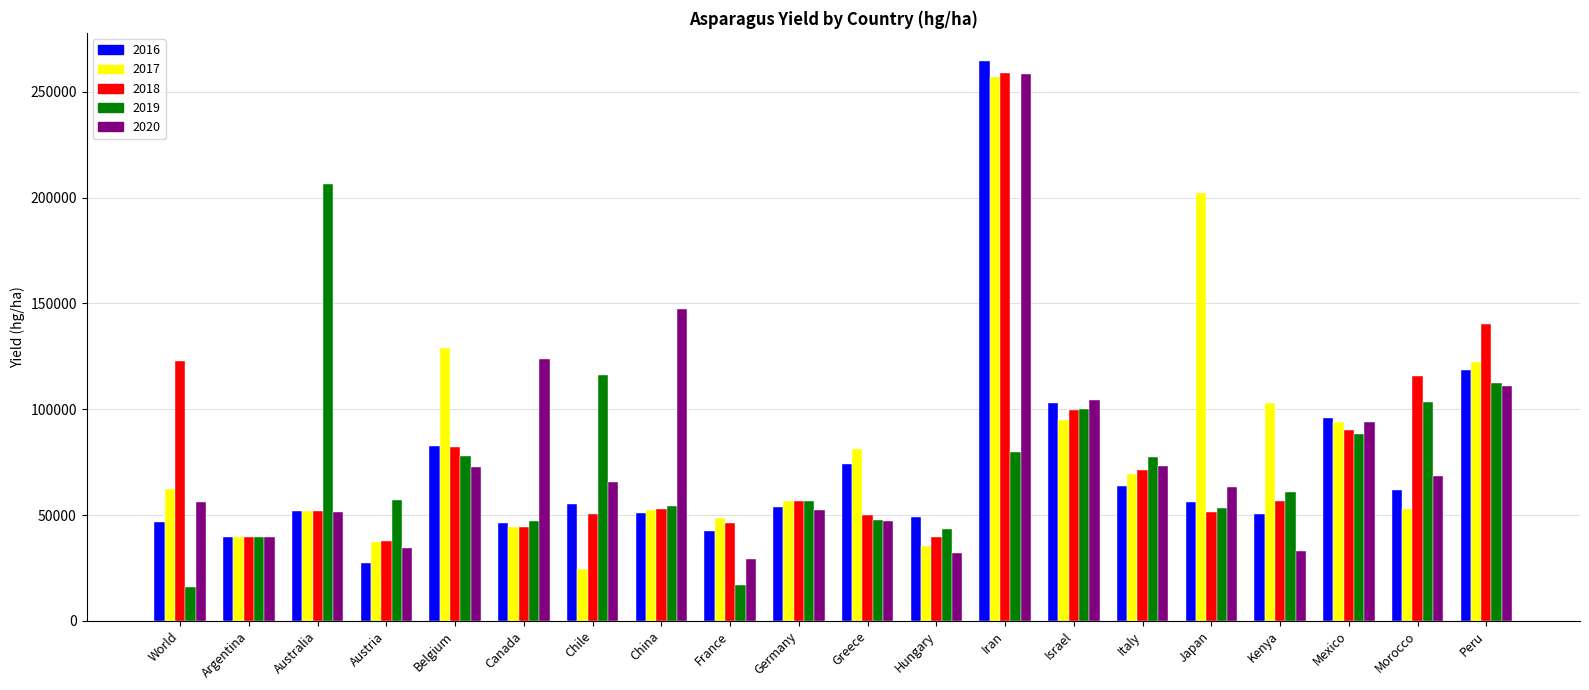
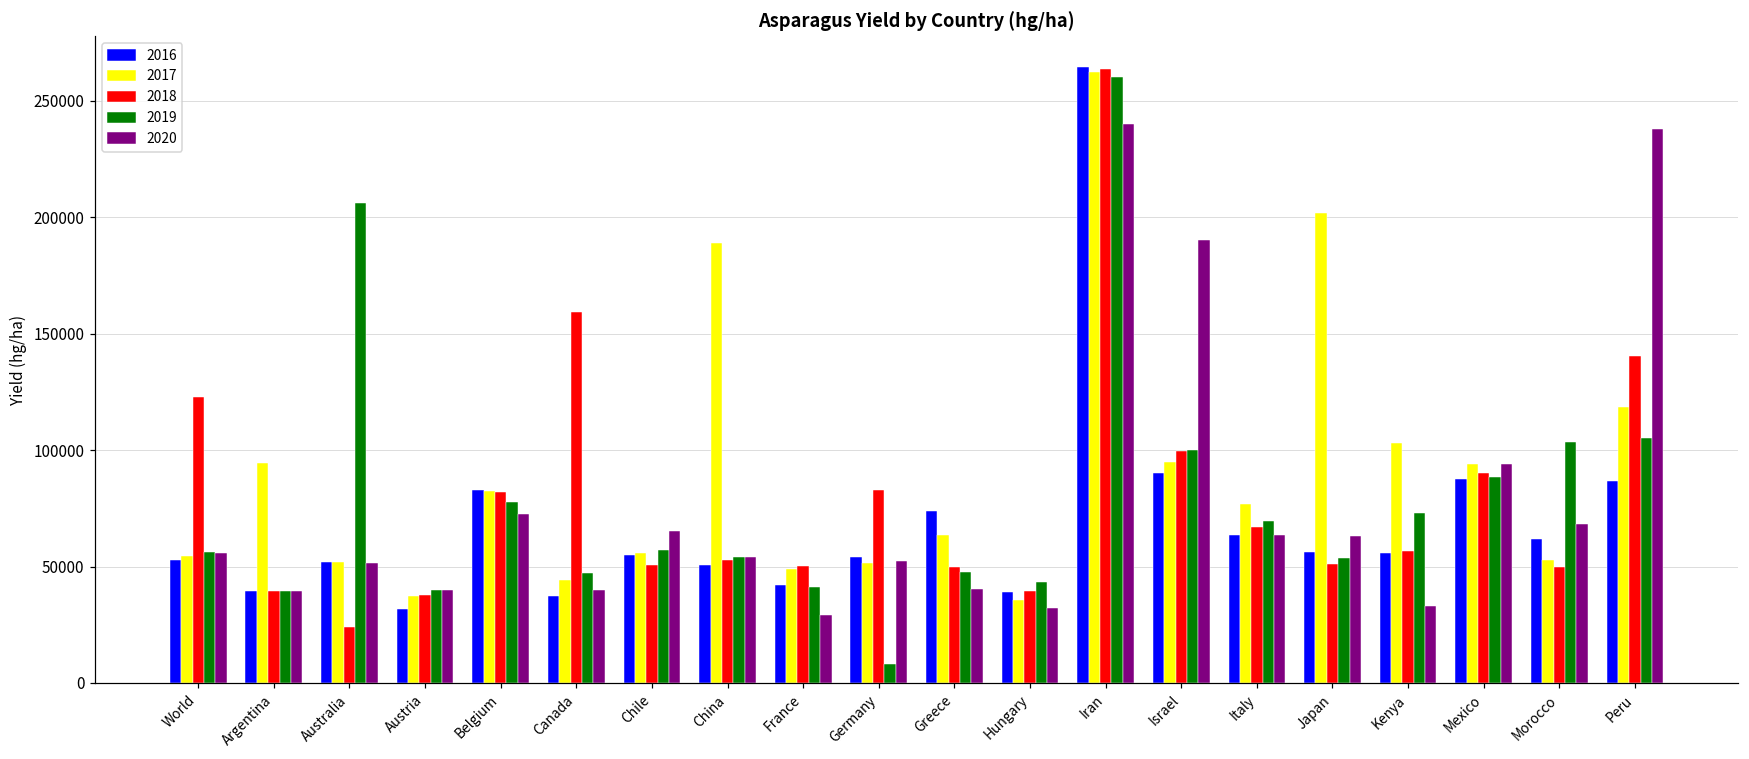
2016, World: 47000 -> 53000
2017, World: 62000 -> 54000
2019, World: 16000 -> 56000
2017, Argentina: 40000 -> 94000
2018, Australia: 52000 -> 24000
2016, Austria: 27000 -> 32000
2019, Austria: 57000 -> 40000
2020, Austria: 34000 -> 40000
2017, Belgium: 129000 -> 82000
2016, Canada: 46000 -> 37000
2018, Canada: 45000 -> 159000
2020, Canada: 124000 -> 40000
2017, Chile: 25000 -> 56000
2019, Chile: 116000 -> 57000
2017, China: 52000 -> 189000
2020, China: 147000 -> 54000
2018, France: 46000 -> 50000
2019, France: 17000 -> 41000
2017, Germany: 56000 -> 52000
2018, Germany: 57000 -> 83000
2019, Germany: 57000 -> 8000
2017, Greece: 81000 -> 64000
2020, Greece: 47000 -> 40000
2016, Hungary: 49000 -> 39000
2017, Iran: 257000 -> 262000
2018, Iran: 259000 -> 264000
2019, Iran: 80000 -> 260000
2020, Iran: 259000 -> 240000
2016, Israel: 103000 -> 90000
2020, Israel: 104000 -> 190000
2017, Italy: 69000 -> 77000
2018, Italy: 71000 -> 67000
2019, Italy: 77000 -> 70000
2020, Italy: 73000 -> 64000
2016, Kenya: 50000 -> 56000
2019, Kenya: 61000 -> 73000
2016, Mexico: 96000 -> 87000
2018, Morocco: 116000 -> 50000
2016, Peru: 118000 -> 87000
2017, Peru: 123000 -> 118000
2019, Peru: 113000 -> 105000
2020, Peru: 111000 -> 238000
